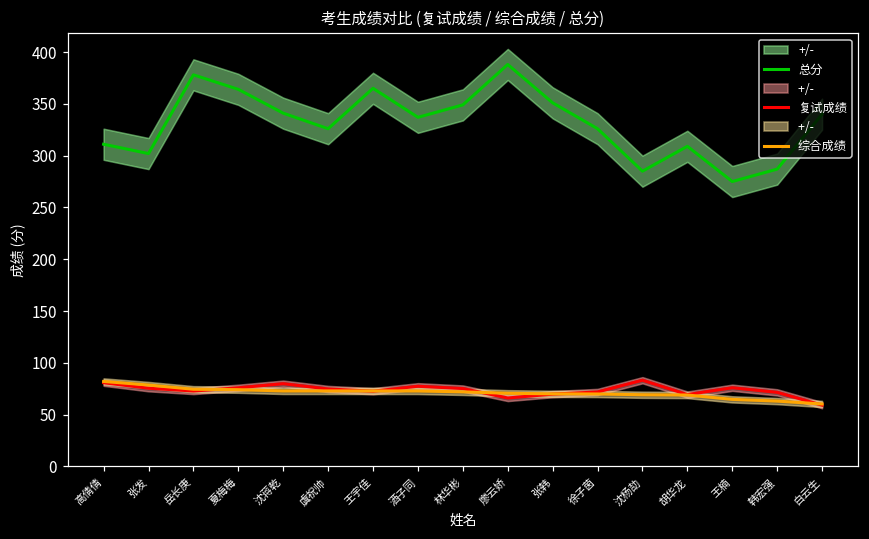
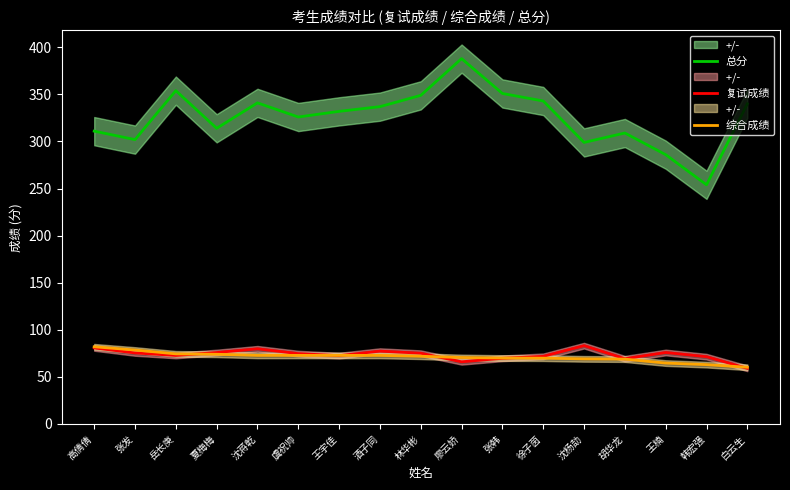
总分, 岳长庚: 380 -> 350
总分, 夏梅梅: 360 -> 310
总分, 王宇佳: 370 -> 330
总分, 徐子茵: 330 -> 340
总分, 沈杨劼: 290 -> 300
总分, 王楠: 280 -> 290
总分, 韩宏强: 290 -> 250
